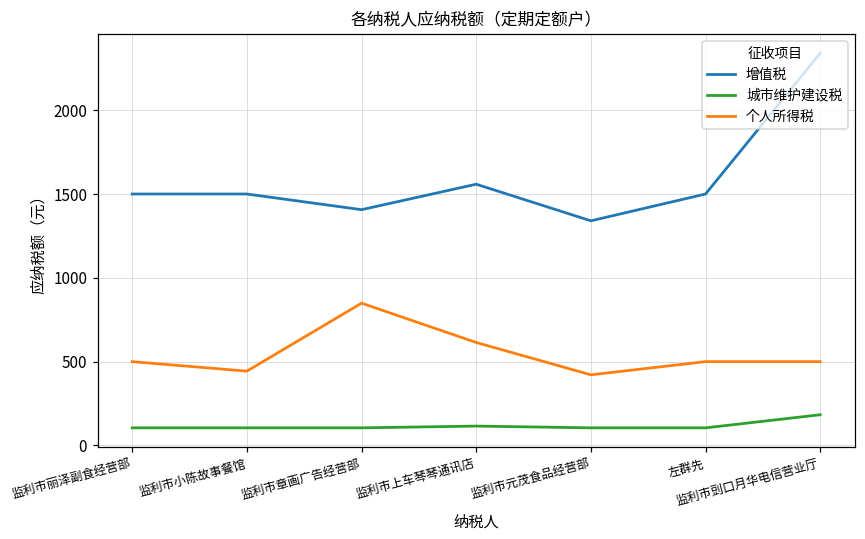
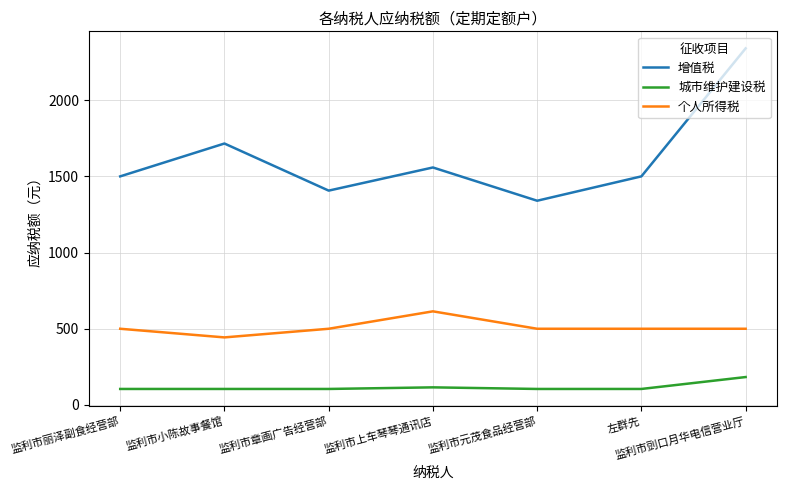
增值税, 监利市小陈故事餐馆: 1500 -> 1720
个人所得税, 监利市章画广告经营部: 850 -> 500
个人所得税, 监利市元茂食品经营部: 420 -> 500
